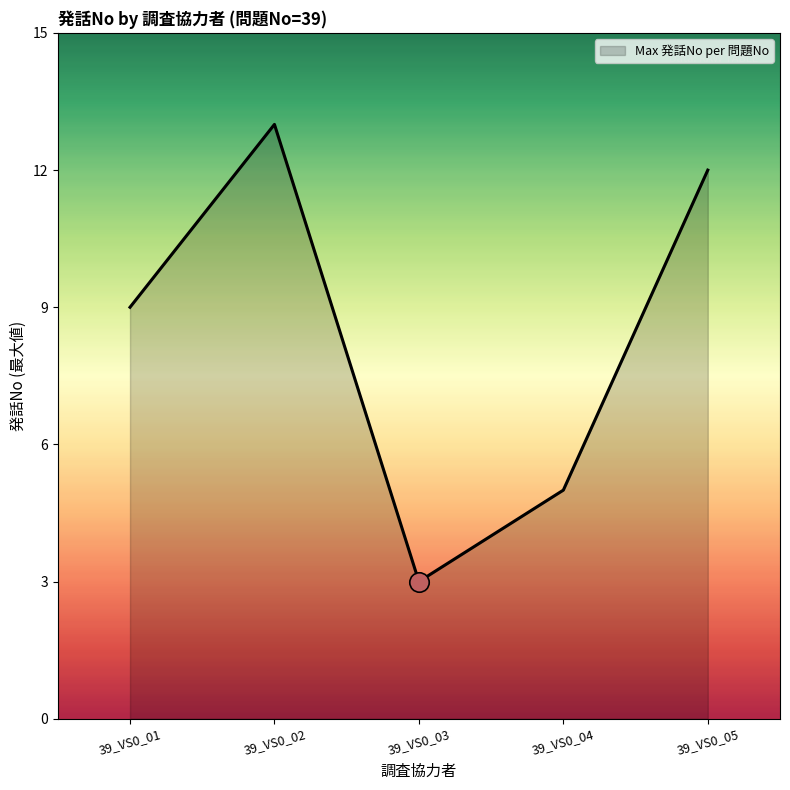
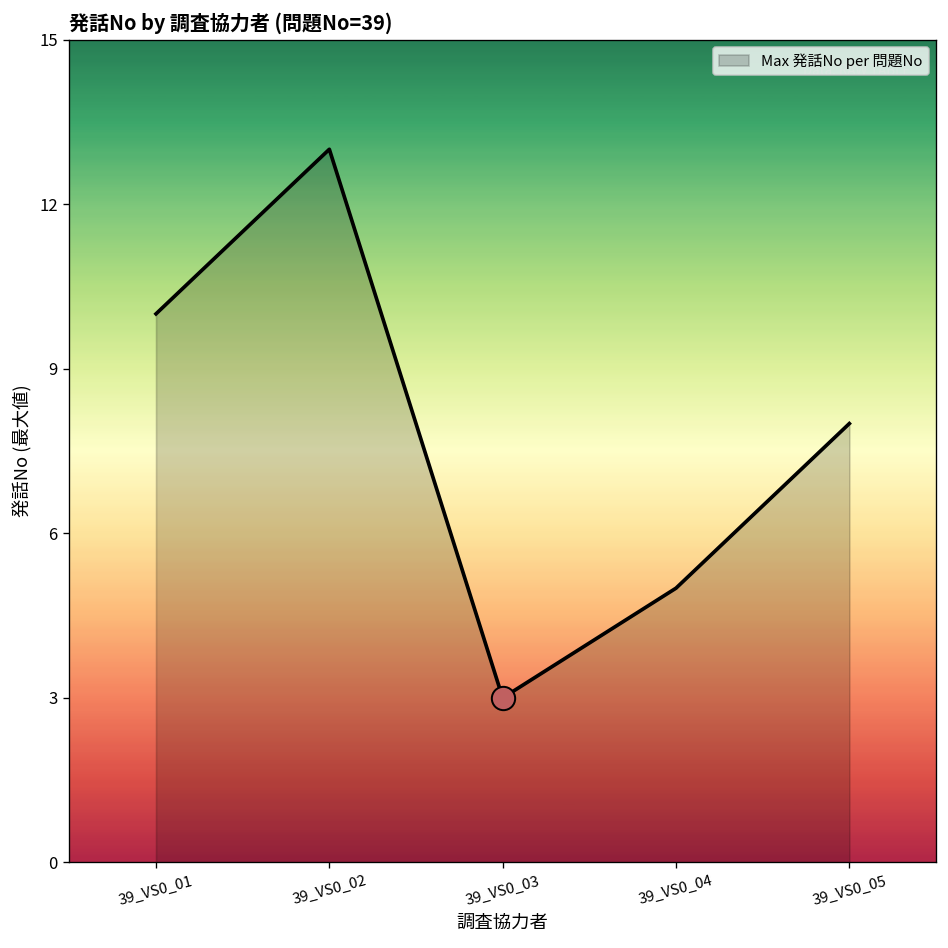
Max 発話No per 問題No, 39_VS0_01: 9 -> 10
Max 発話No per 問題No, 39_VS0_05: 12 -> 8
